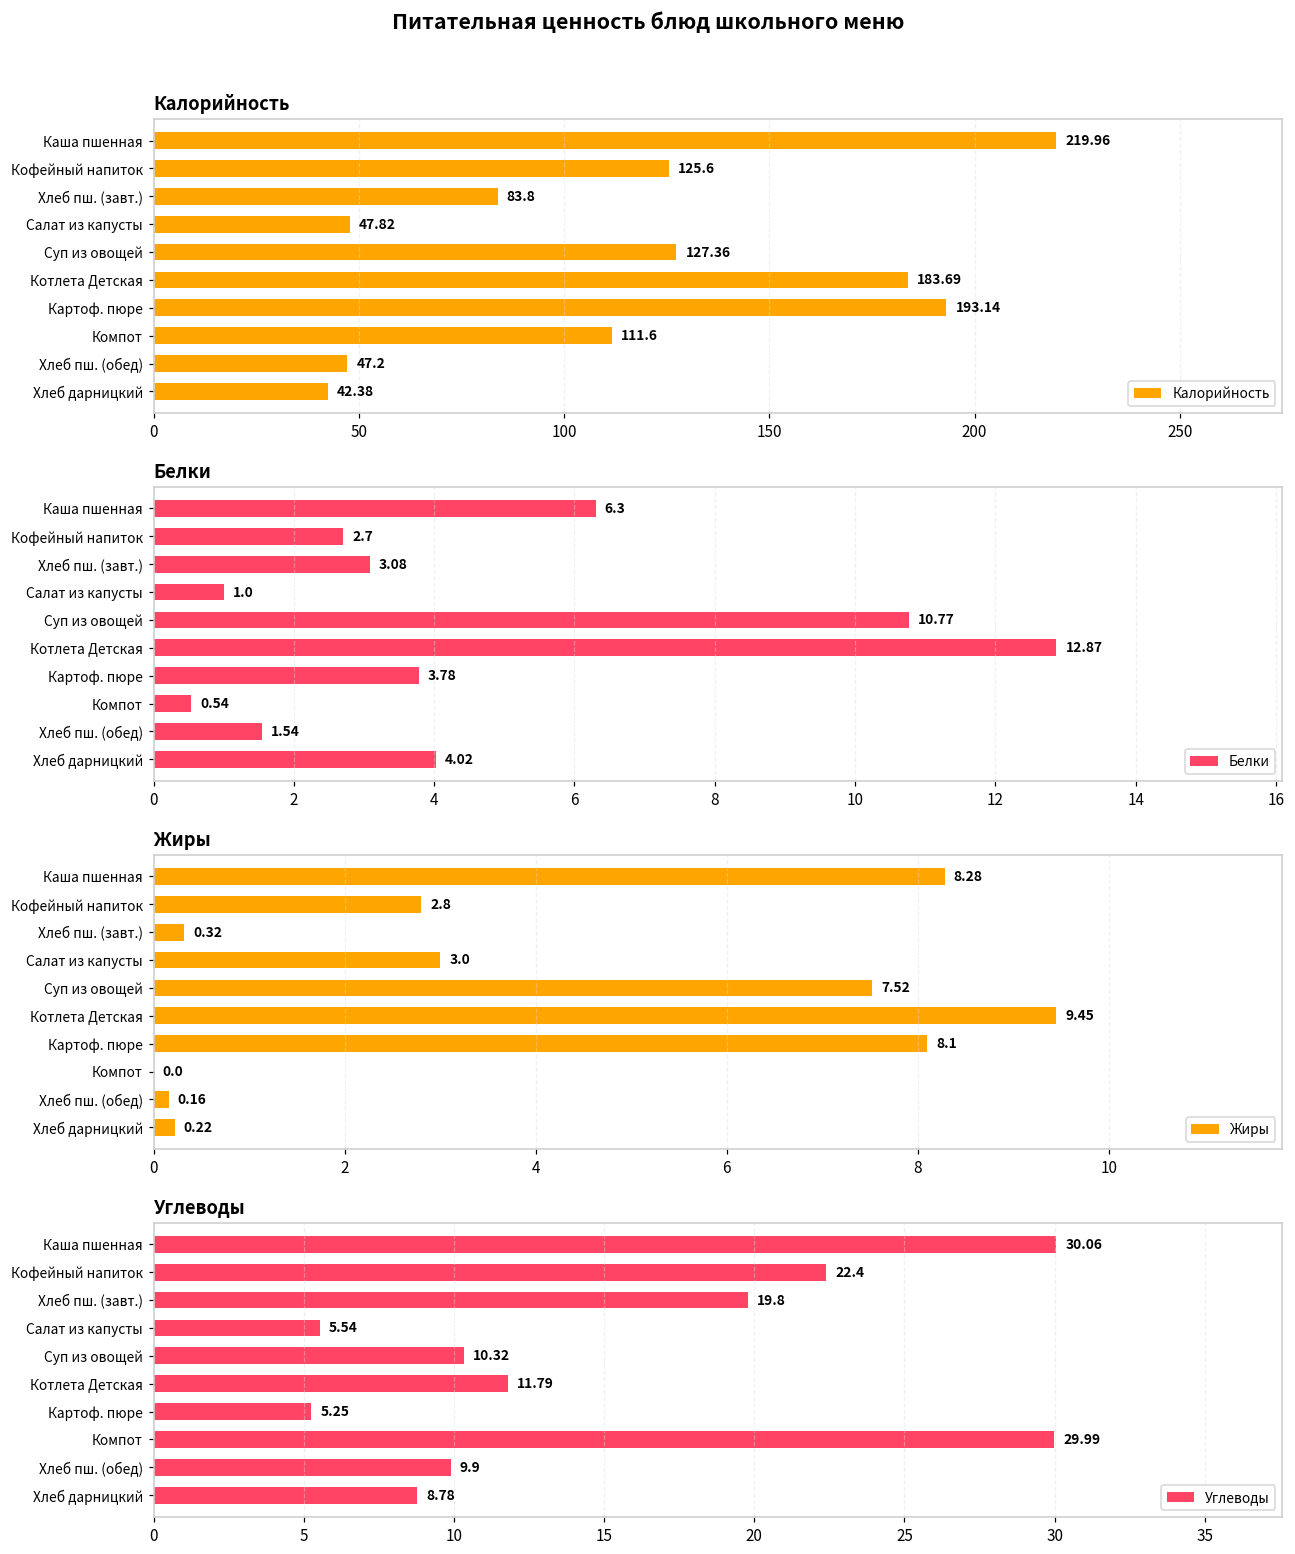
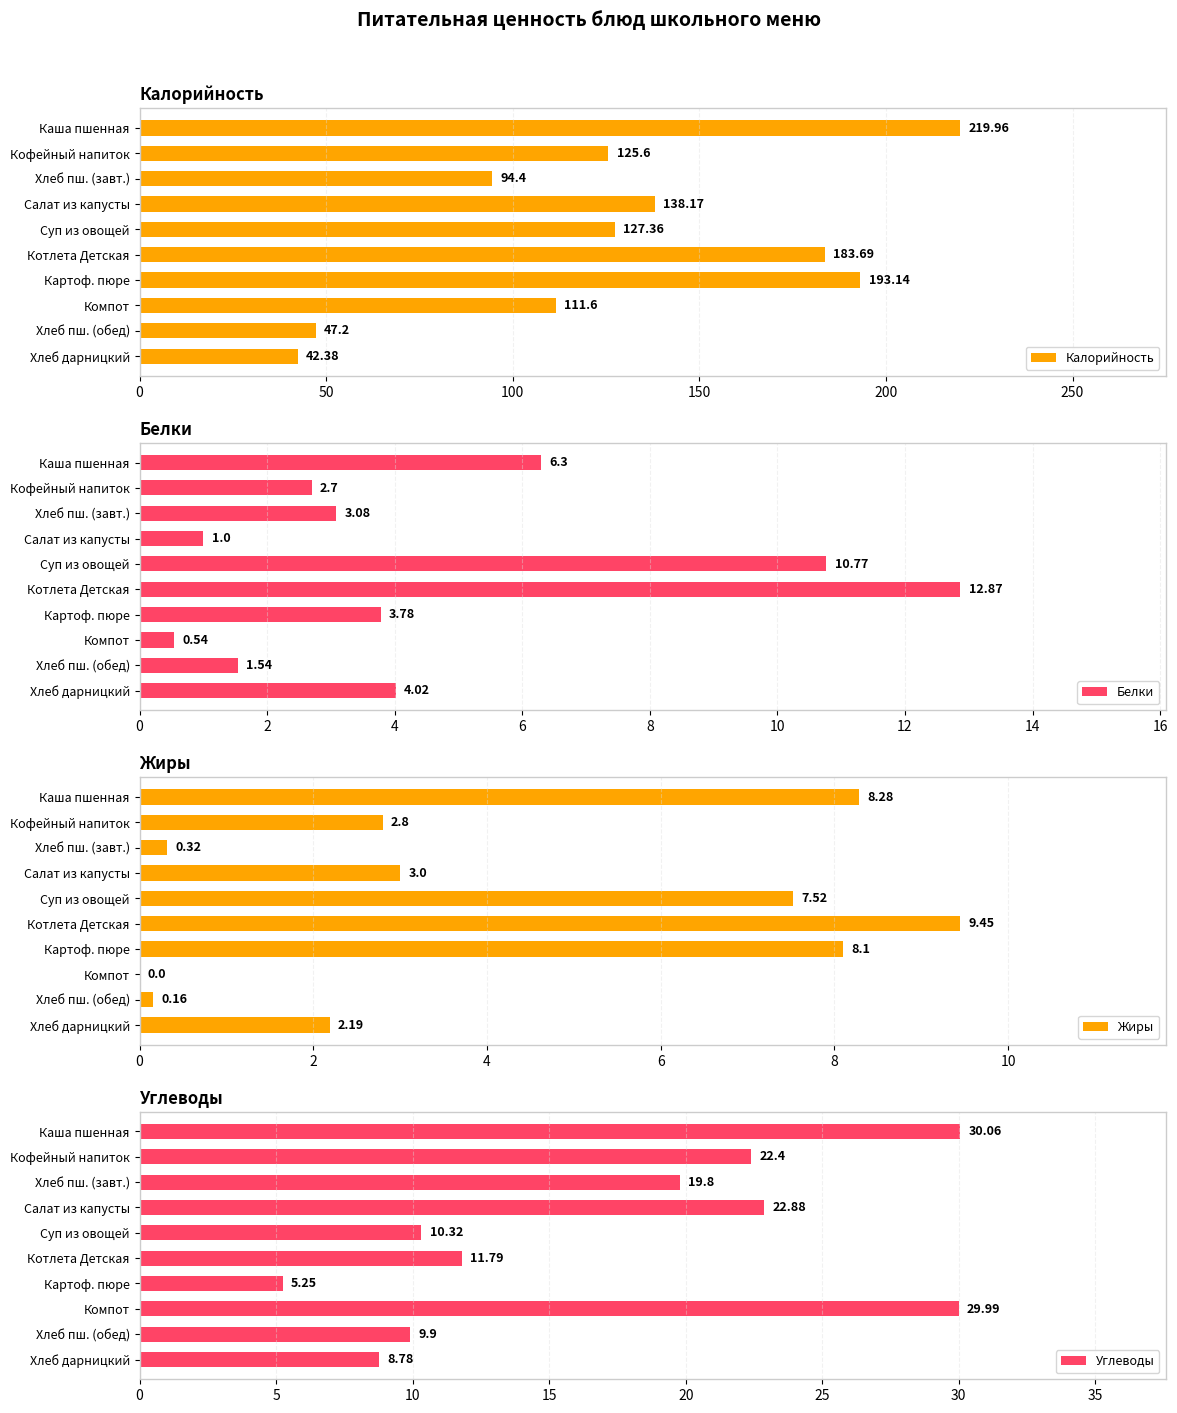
Калорийность, Хлеб пш. (завт.): 83.8 -> 94.4
Калорийность, Салат из капусты: 47.82 -> 138.17
Жиры, Хлеб дарницкий: 0.22 -> 2.19
Углеводы, Салат из капусты: 5.54 -> 22.88
